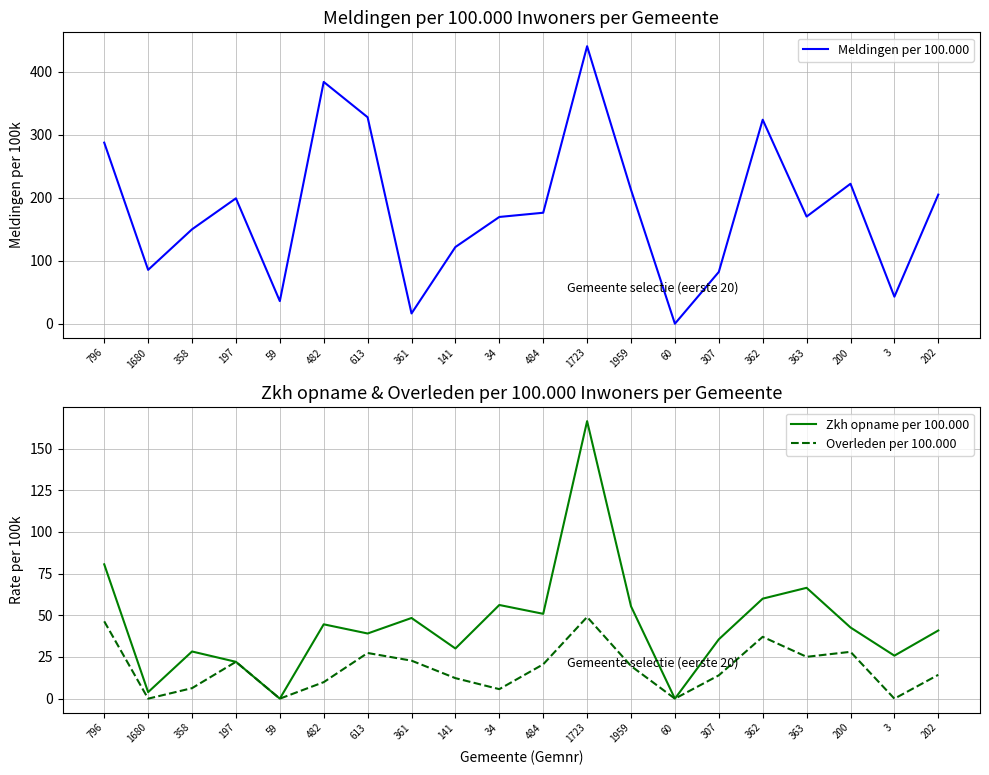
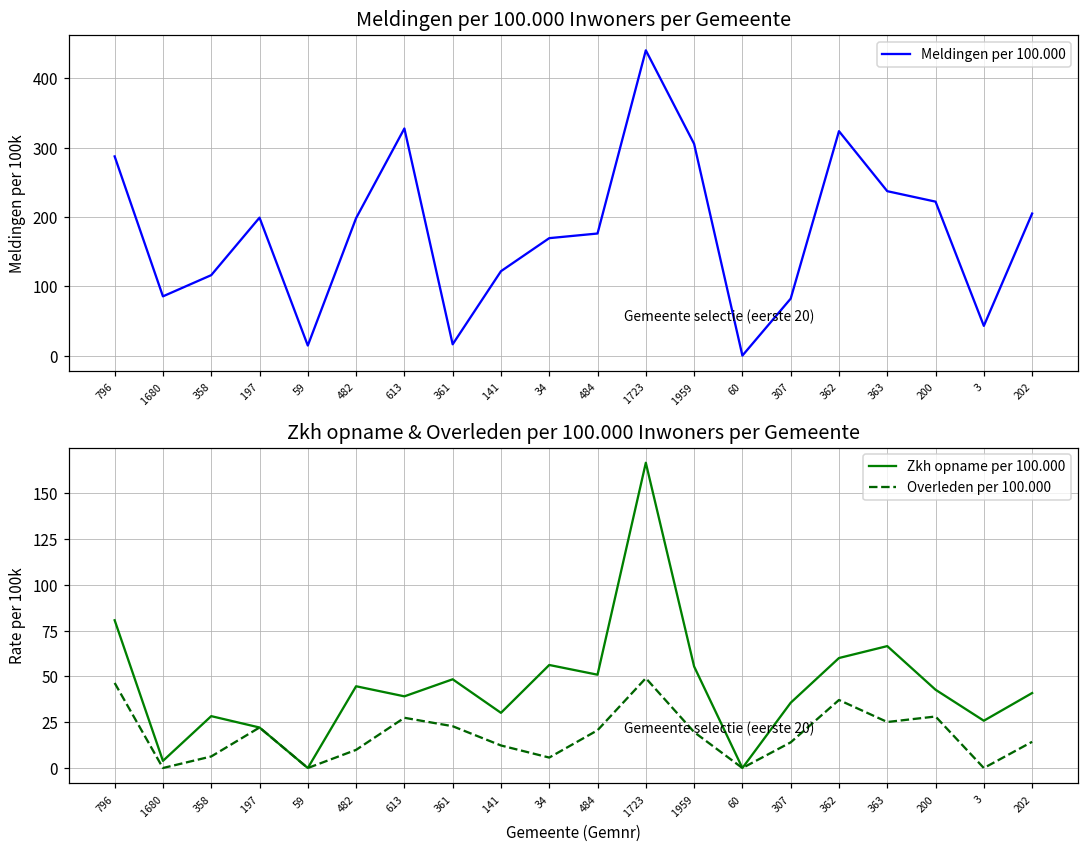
Meldingen per 100.000 Inwoners per Gemeente, 358: 150 -> 120
Meldingen per 100.000 Inwoners per Gemeente, 59: 40 -> 10
Meldingen per 100.000 Inwoners per Gemeente, 482: 380 -> 200
Meldingen per 100.000 Inwoners per Gemeente, 1959: 210 -> 310
Meldingen per 100.000 Inwoners per Gemeente, 363: 170 -> 240
